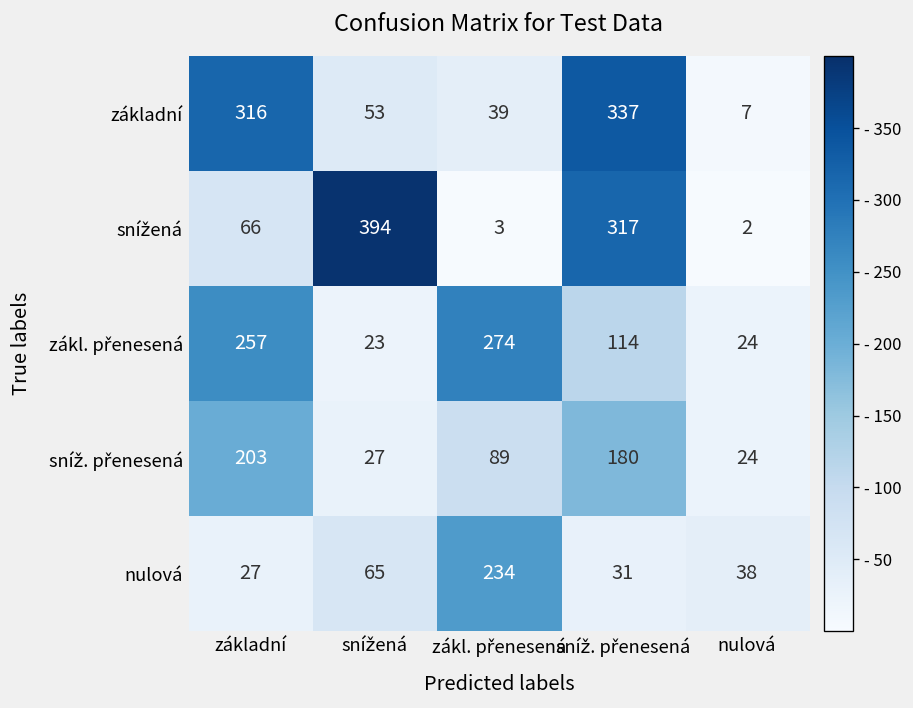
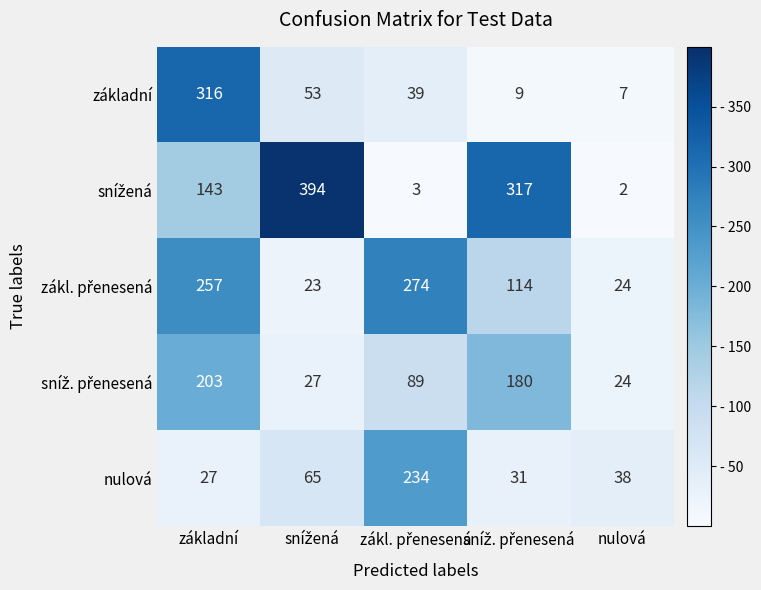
základní, sníž. přenesená: 337 -> 9
snížená, základní: 66 -> 143
